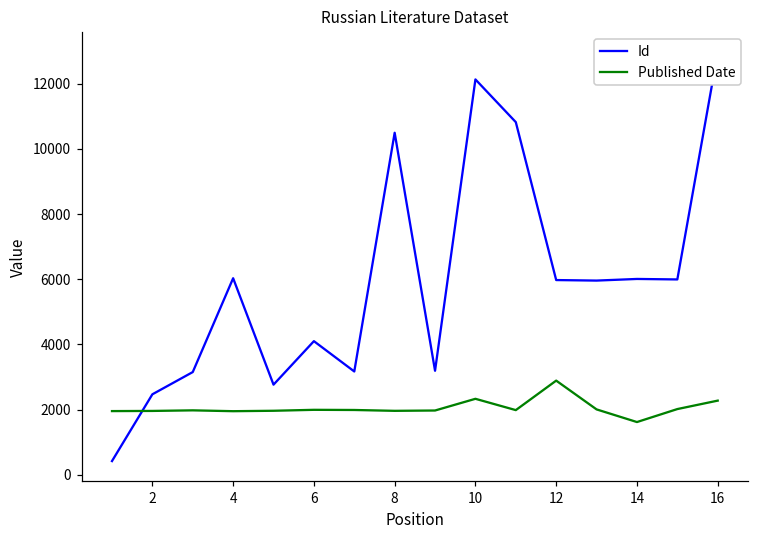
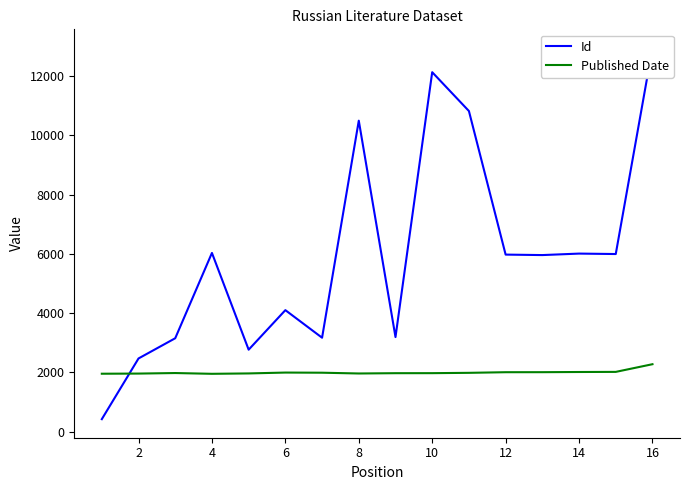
Published Date, 10: 2300 -> 2000
Published Date, 12: 2900 -> 2000
Published Date, 14: 1600 -> 2000
